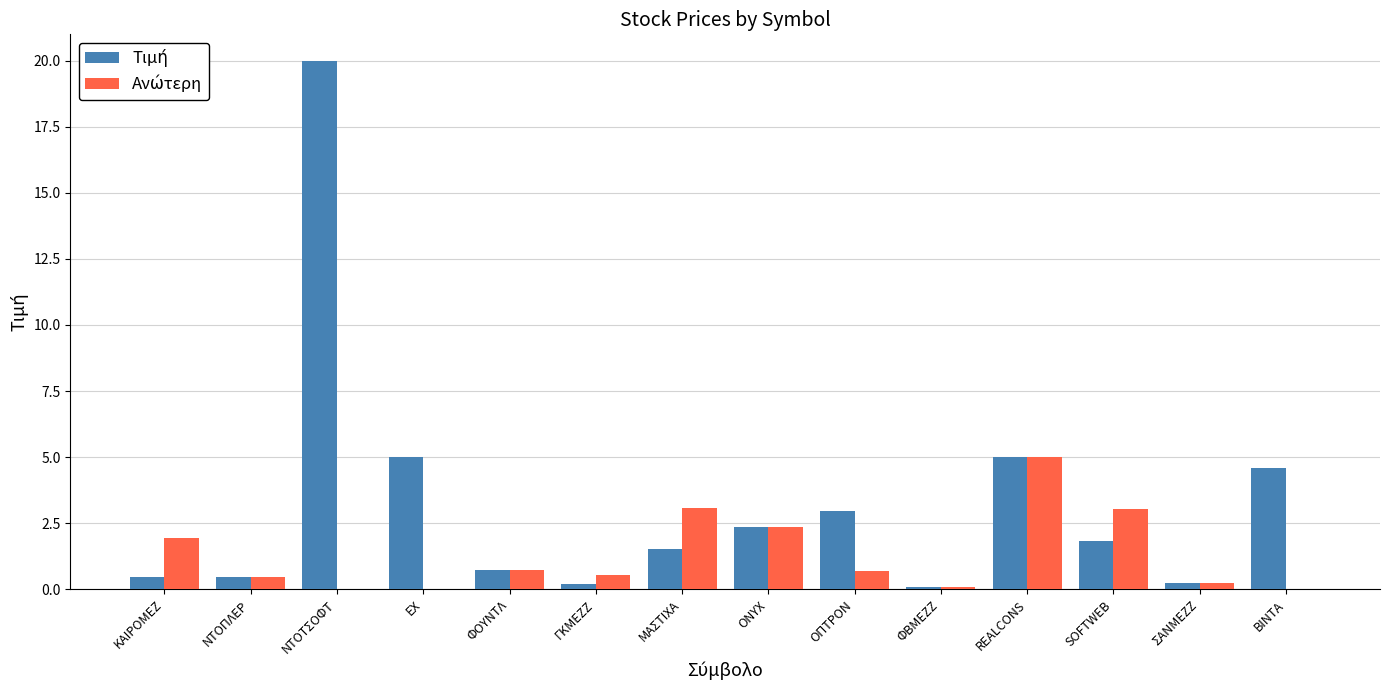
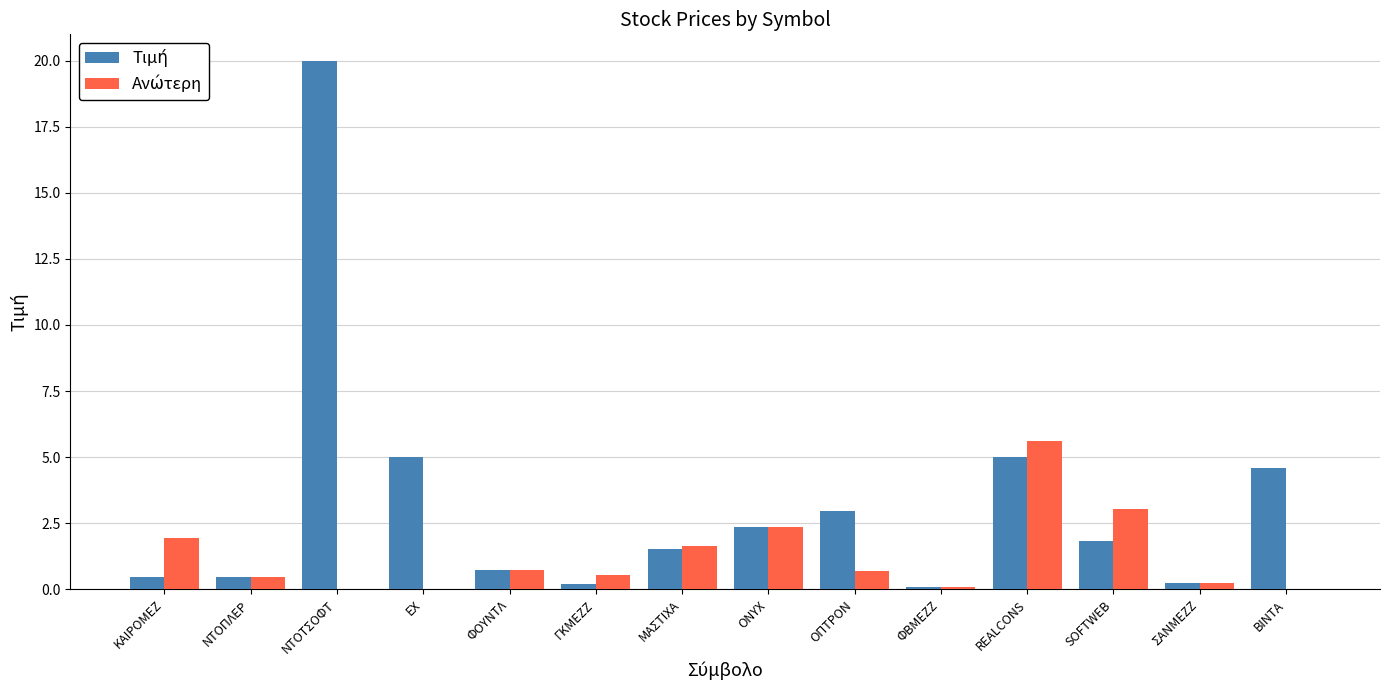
Ανώτερη, ΜΑΣΤΙΧΑ: 3.1 -> 1.6
Ανώτερη, REALCONS: 5.0 -> 5.6
